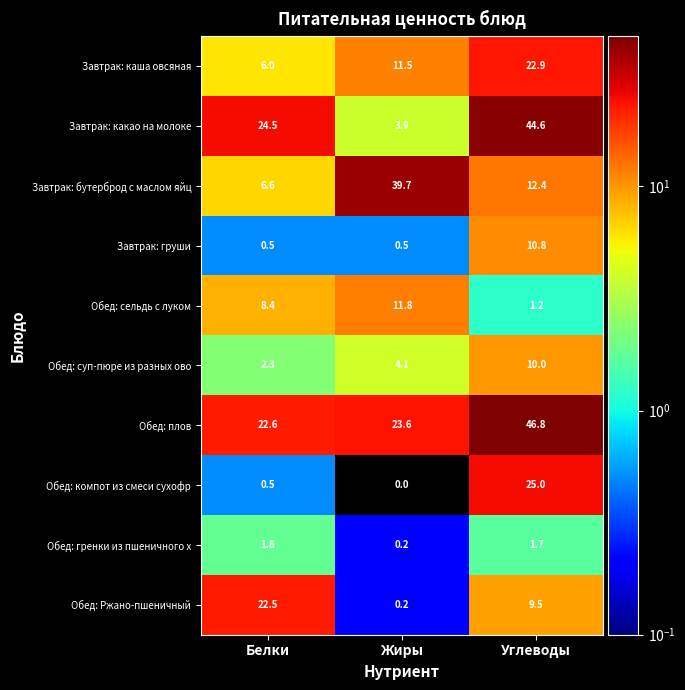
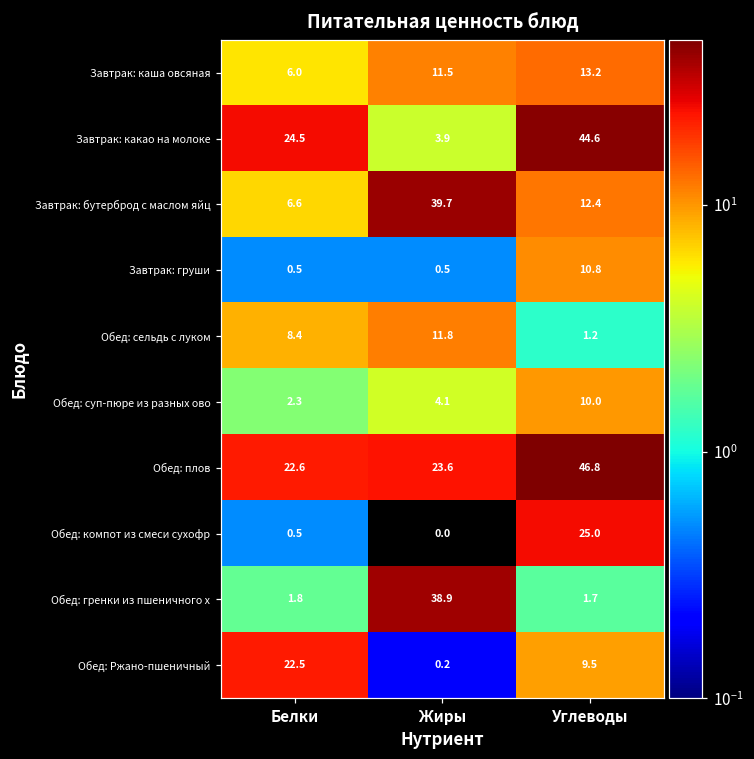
Завтрак: каша овсяная, Углеводы: 22.9 -> 13.2
Обед: гренки из пшеничного х, Жиры: 0.2 -> 38.9
